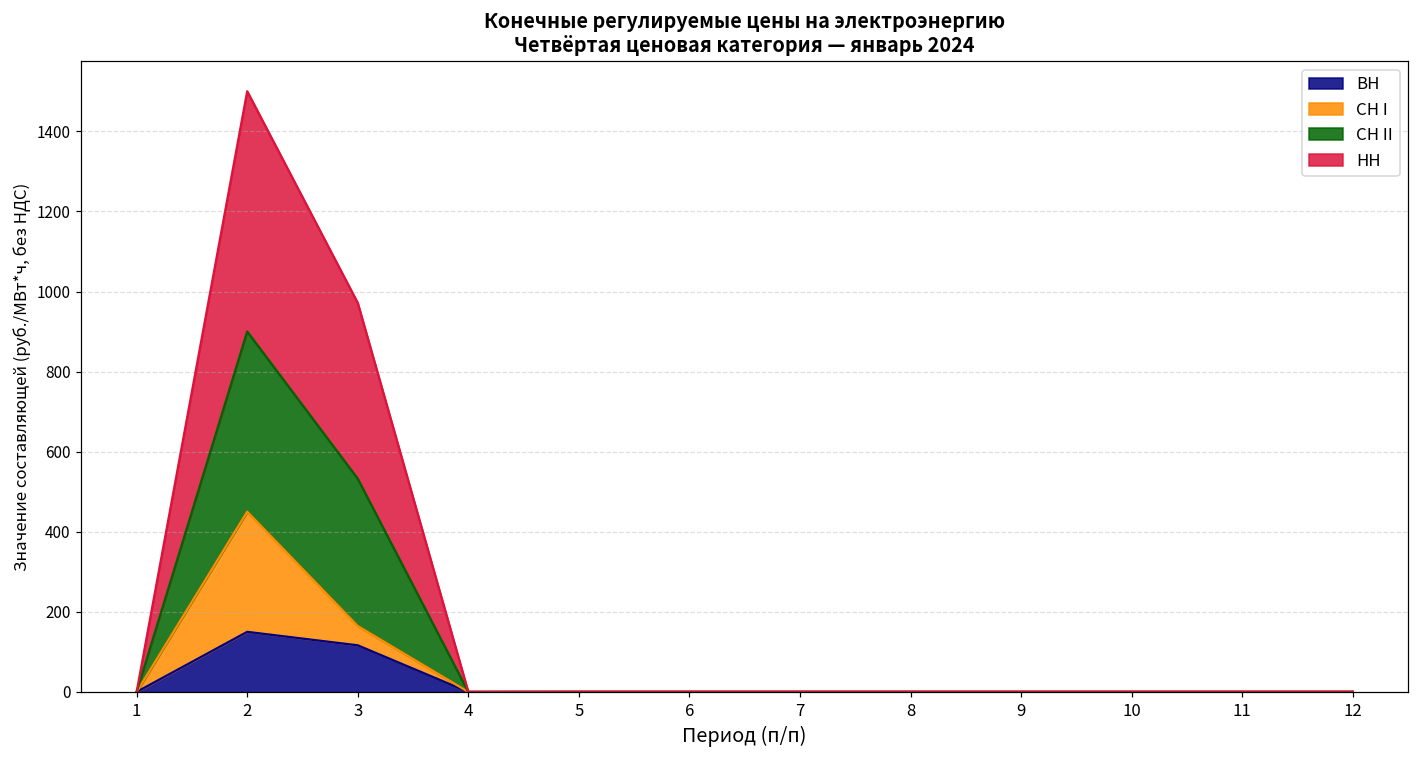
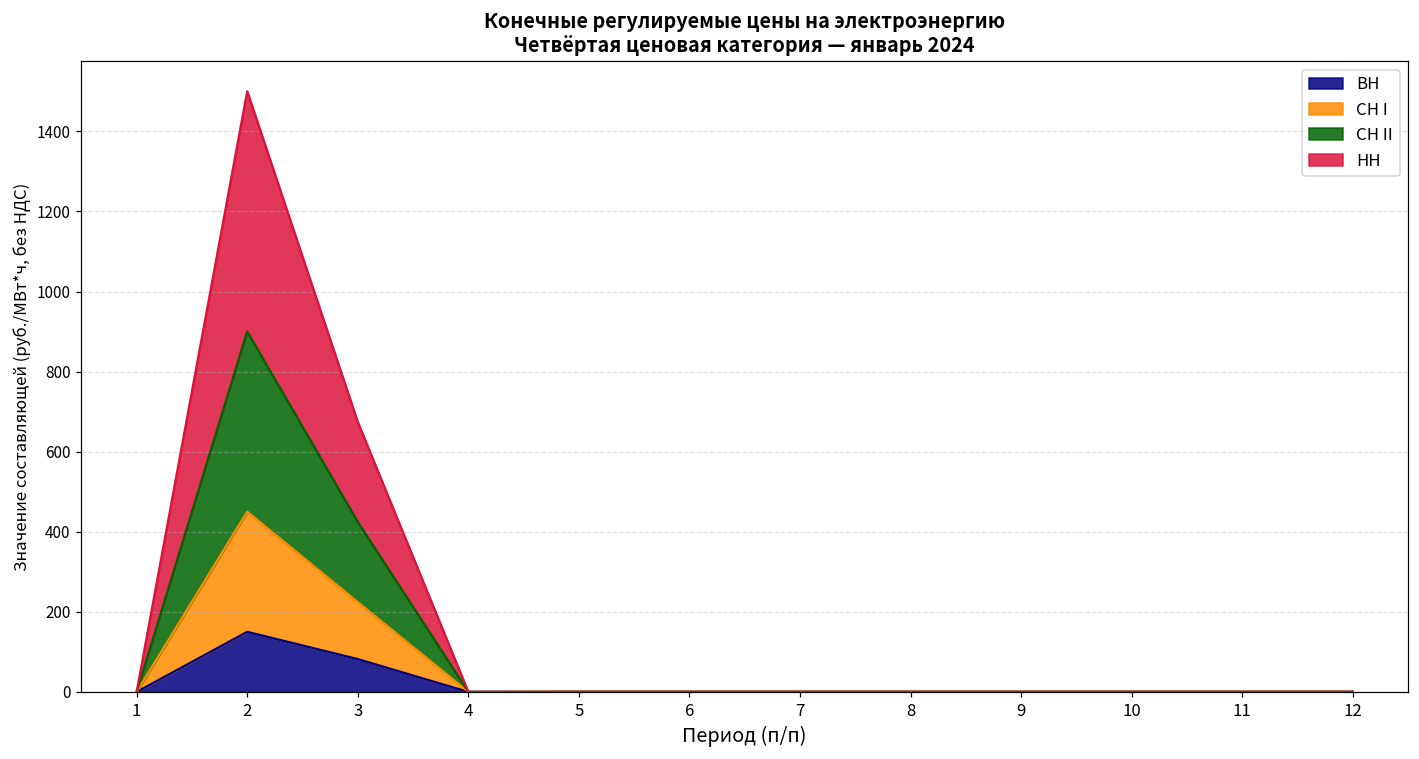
ВН, 3: 120 -> 80
СН I, 3: 50 -> 140
СН II, 3: 370 -> 200
НН, 3: 440 -> 250
